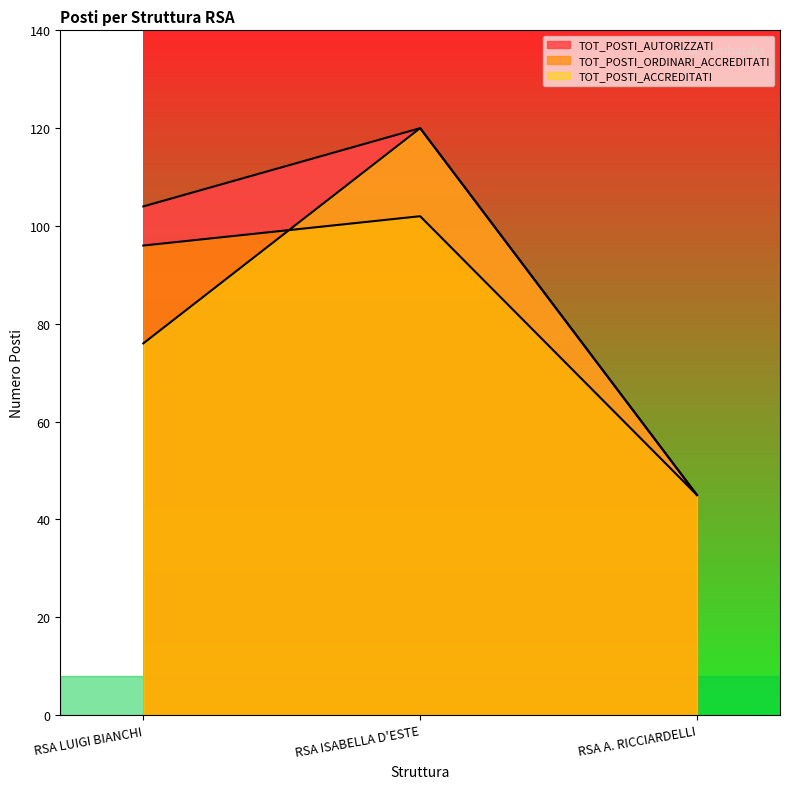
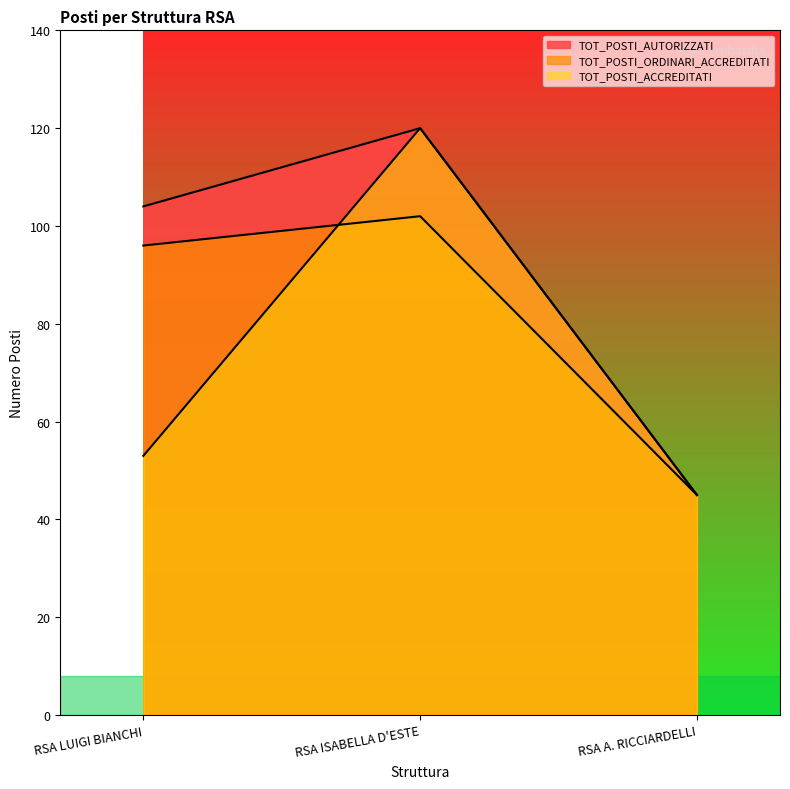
TOT_POSTI_ACCREDITATI, RSA LUIGI BIANCHI: 76 -> 53
